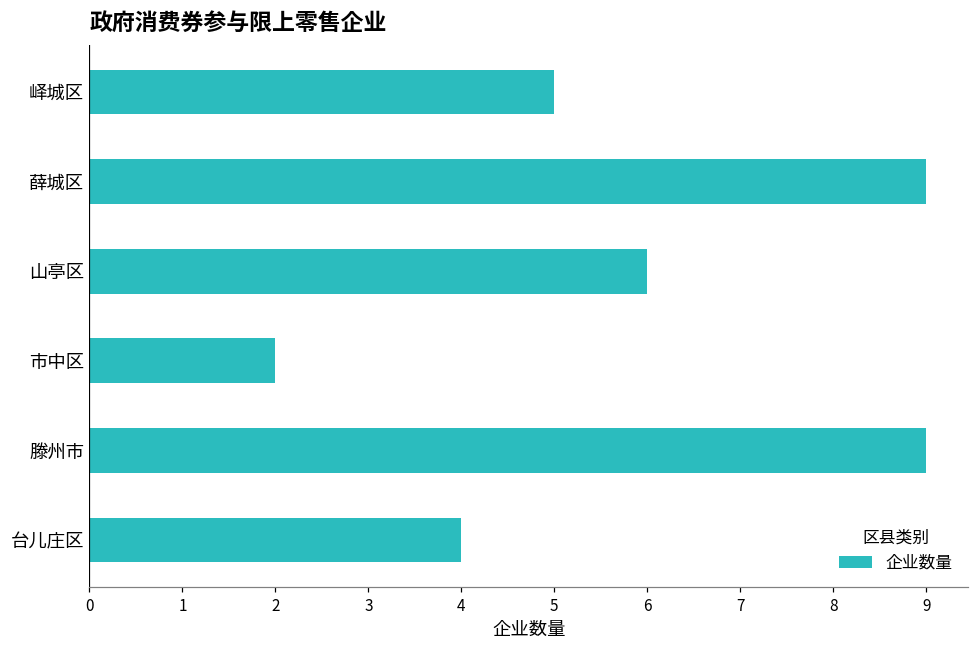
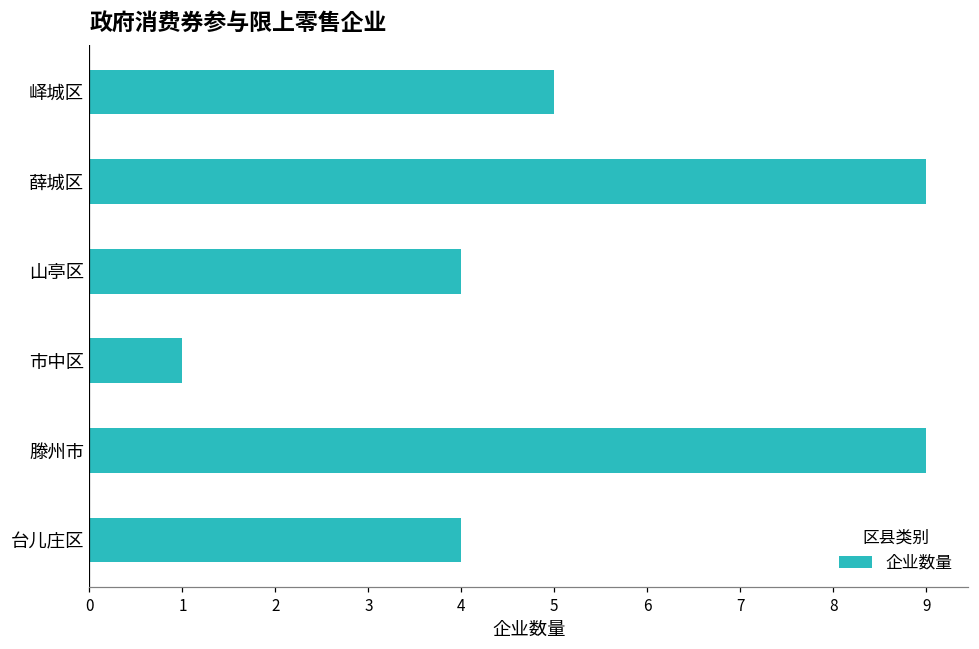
山亭区: 6 -> 4
市中区: 2 -> 1
